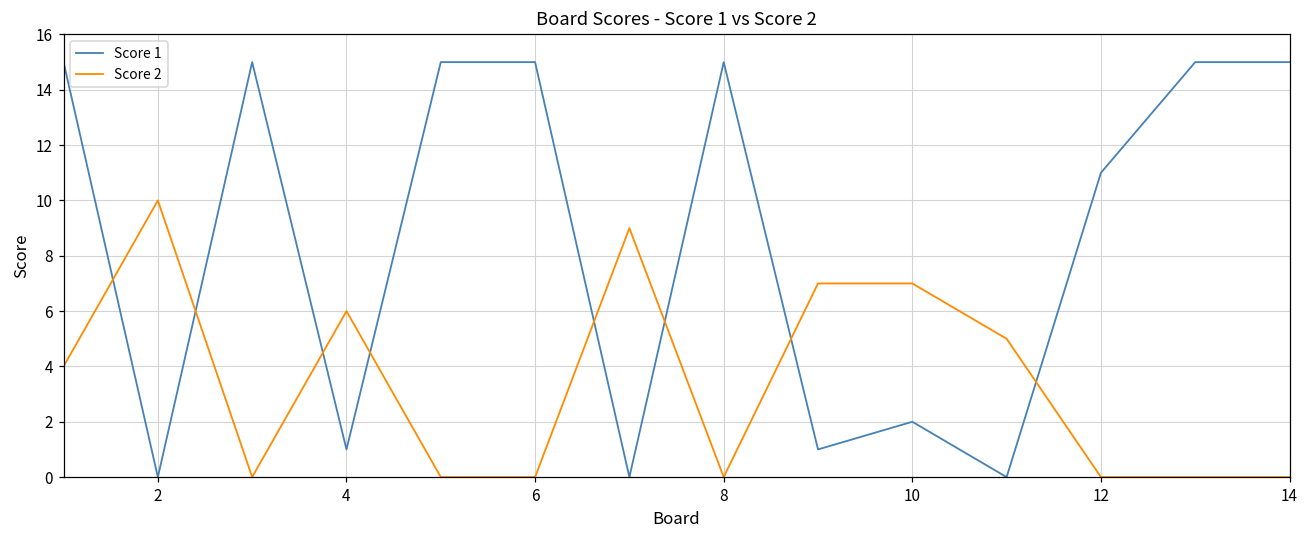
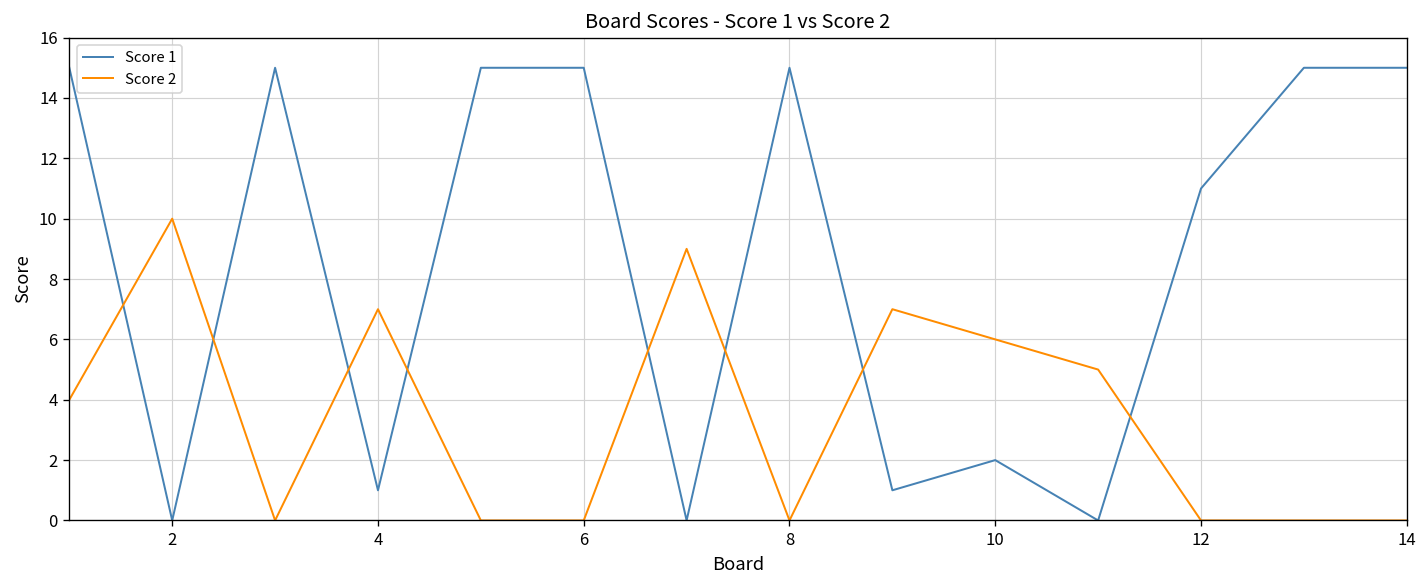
Score 2, 4: 6 -> 7
Score 2, 10: 7 -> 6
